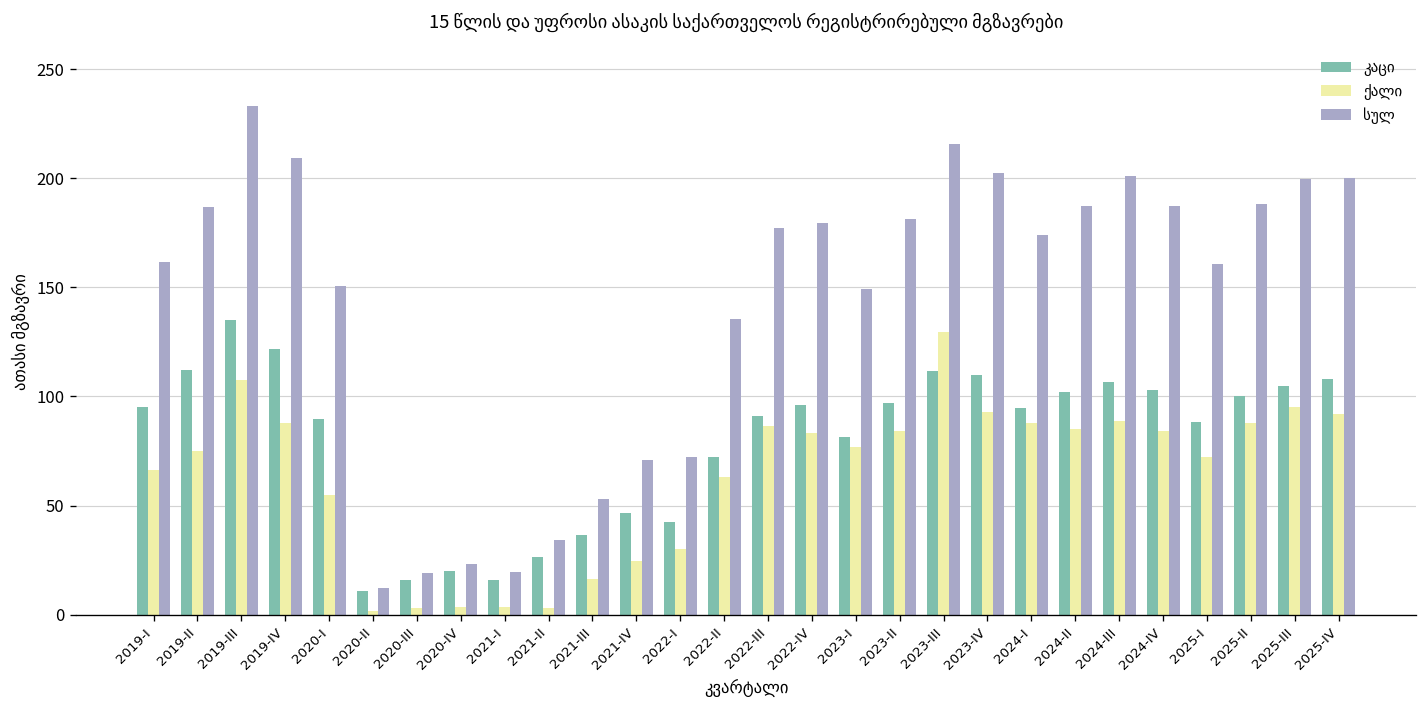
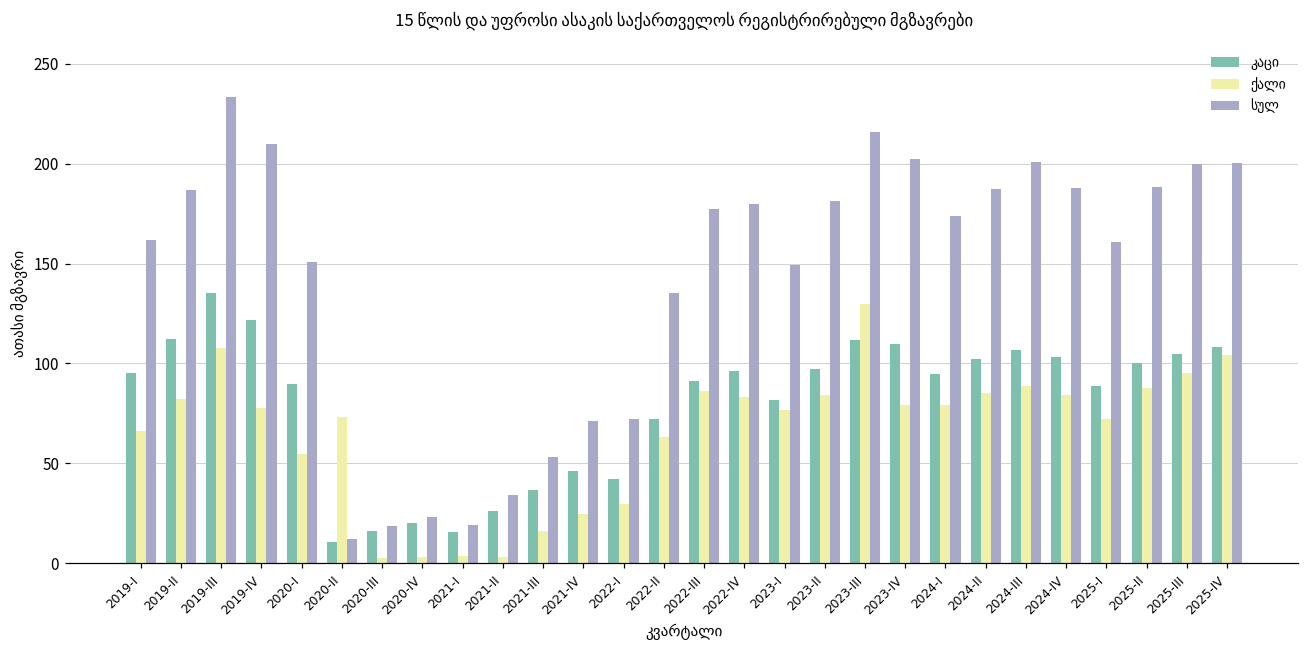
ქალი, 2019-II: 75 -> 82
ქალი, 2019-IV: 88 -> 78
ქალი, 2020-II: 1 -> 73
ქალი, 2023-IV: 93 -> 79
ქალი, 2024-I: 88 -> 79
ქალი, 2025-IV: 92 -> 104
